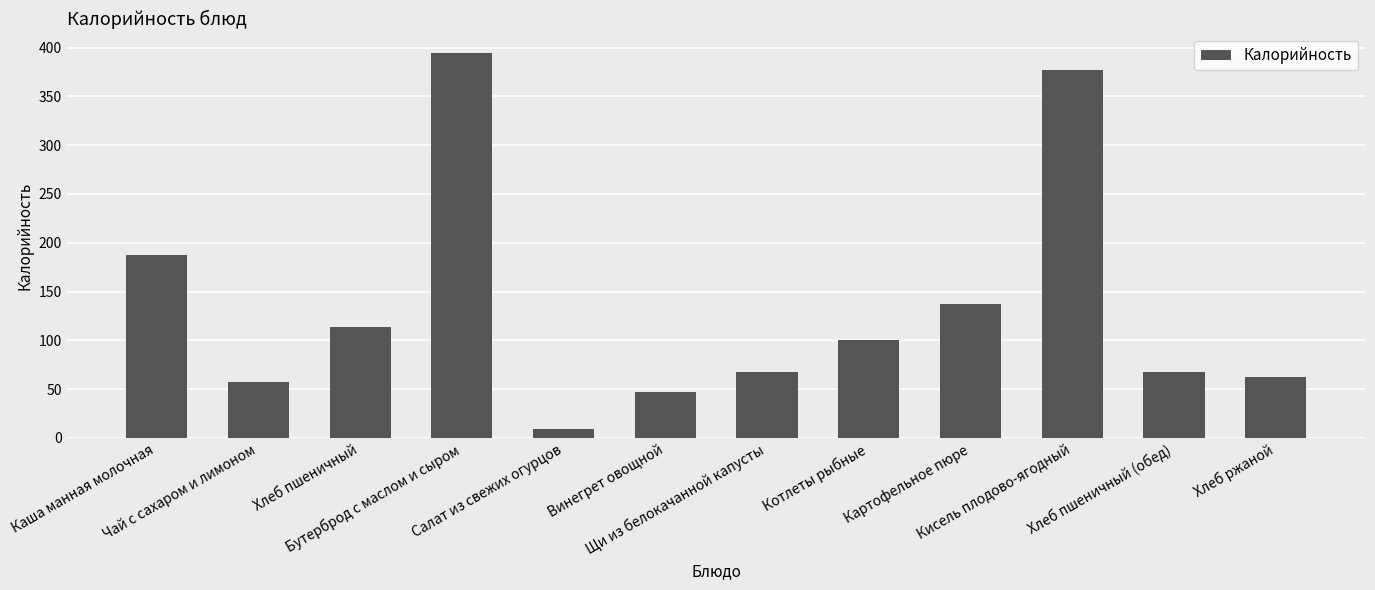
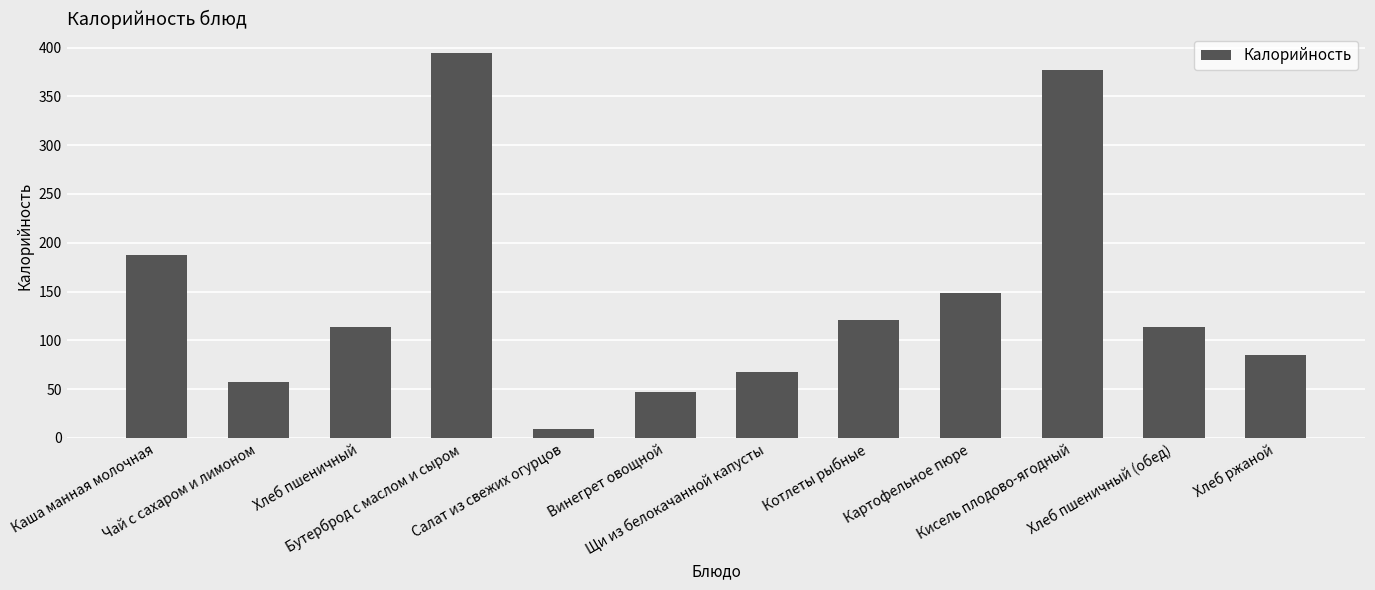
Котлеты рыбные: 100 -> 120
Картофельное пюре: 140 -> 150
Хлеб пшеничный (обед): 70 -> 110
Хлеб ржаной: 60 -> 90
